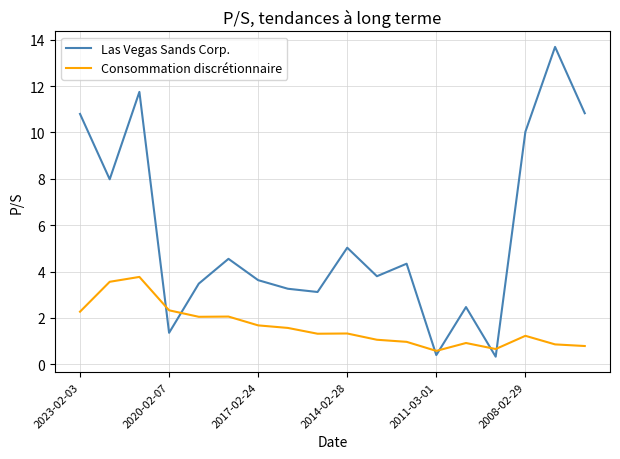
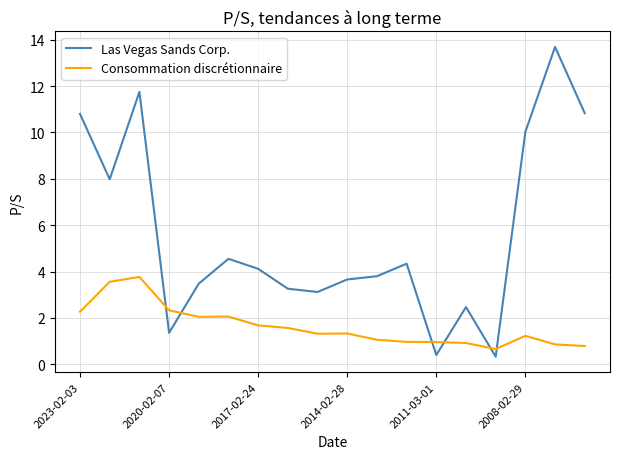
Las Vegas Sands Corp., 2017-02-24: 3.6 -> 4.1
Las Vegas Sands Corp., 2014-02-28: 5.0 -> 3.7
Consommation discrétionnaire, 2011-03-01: 0.6 -> 1.0
